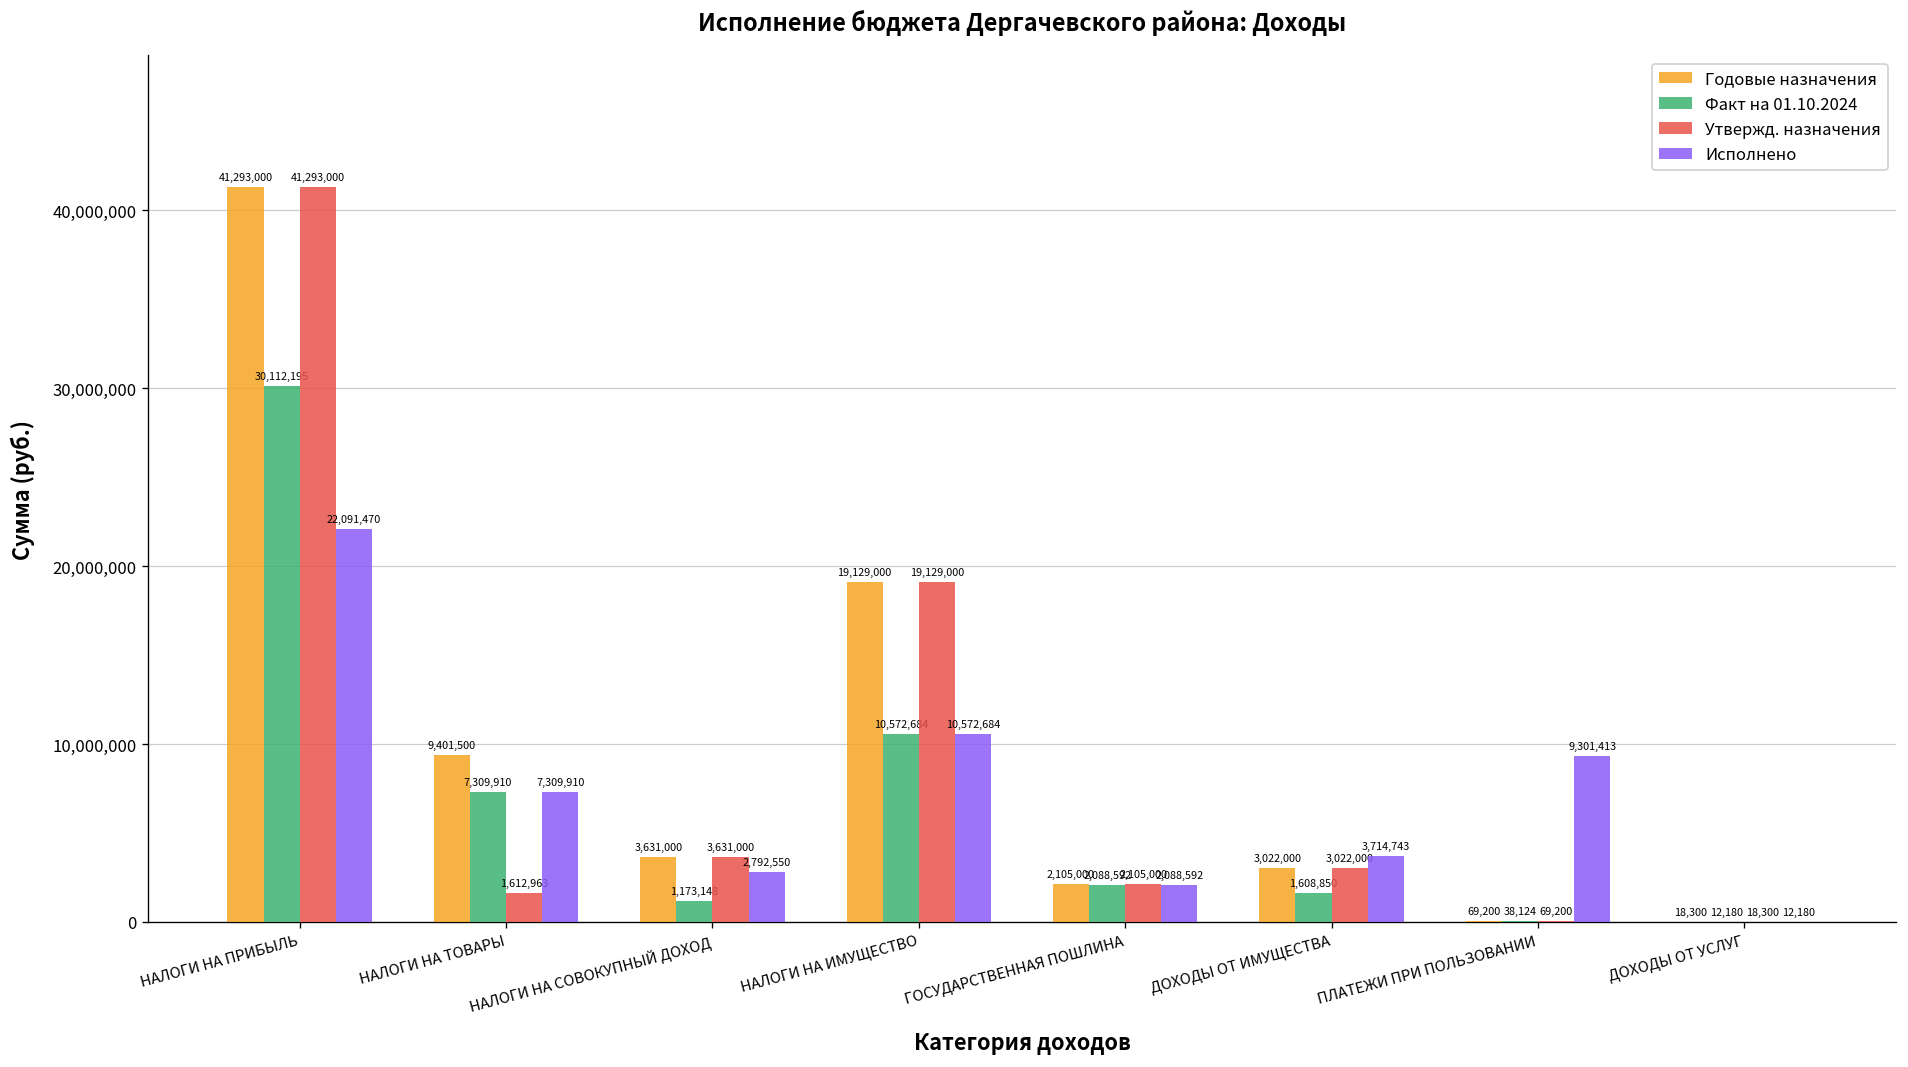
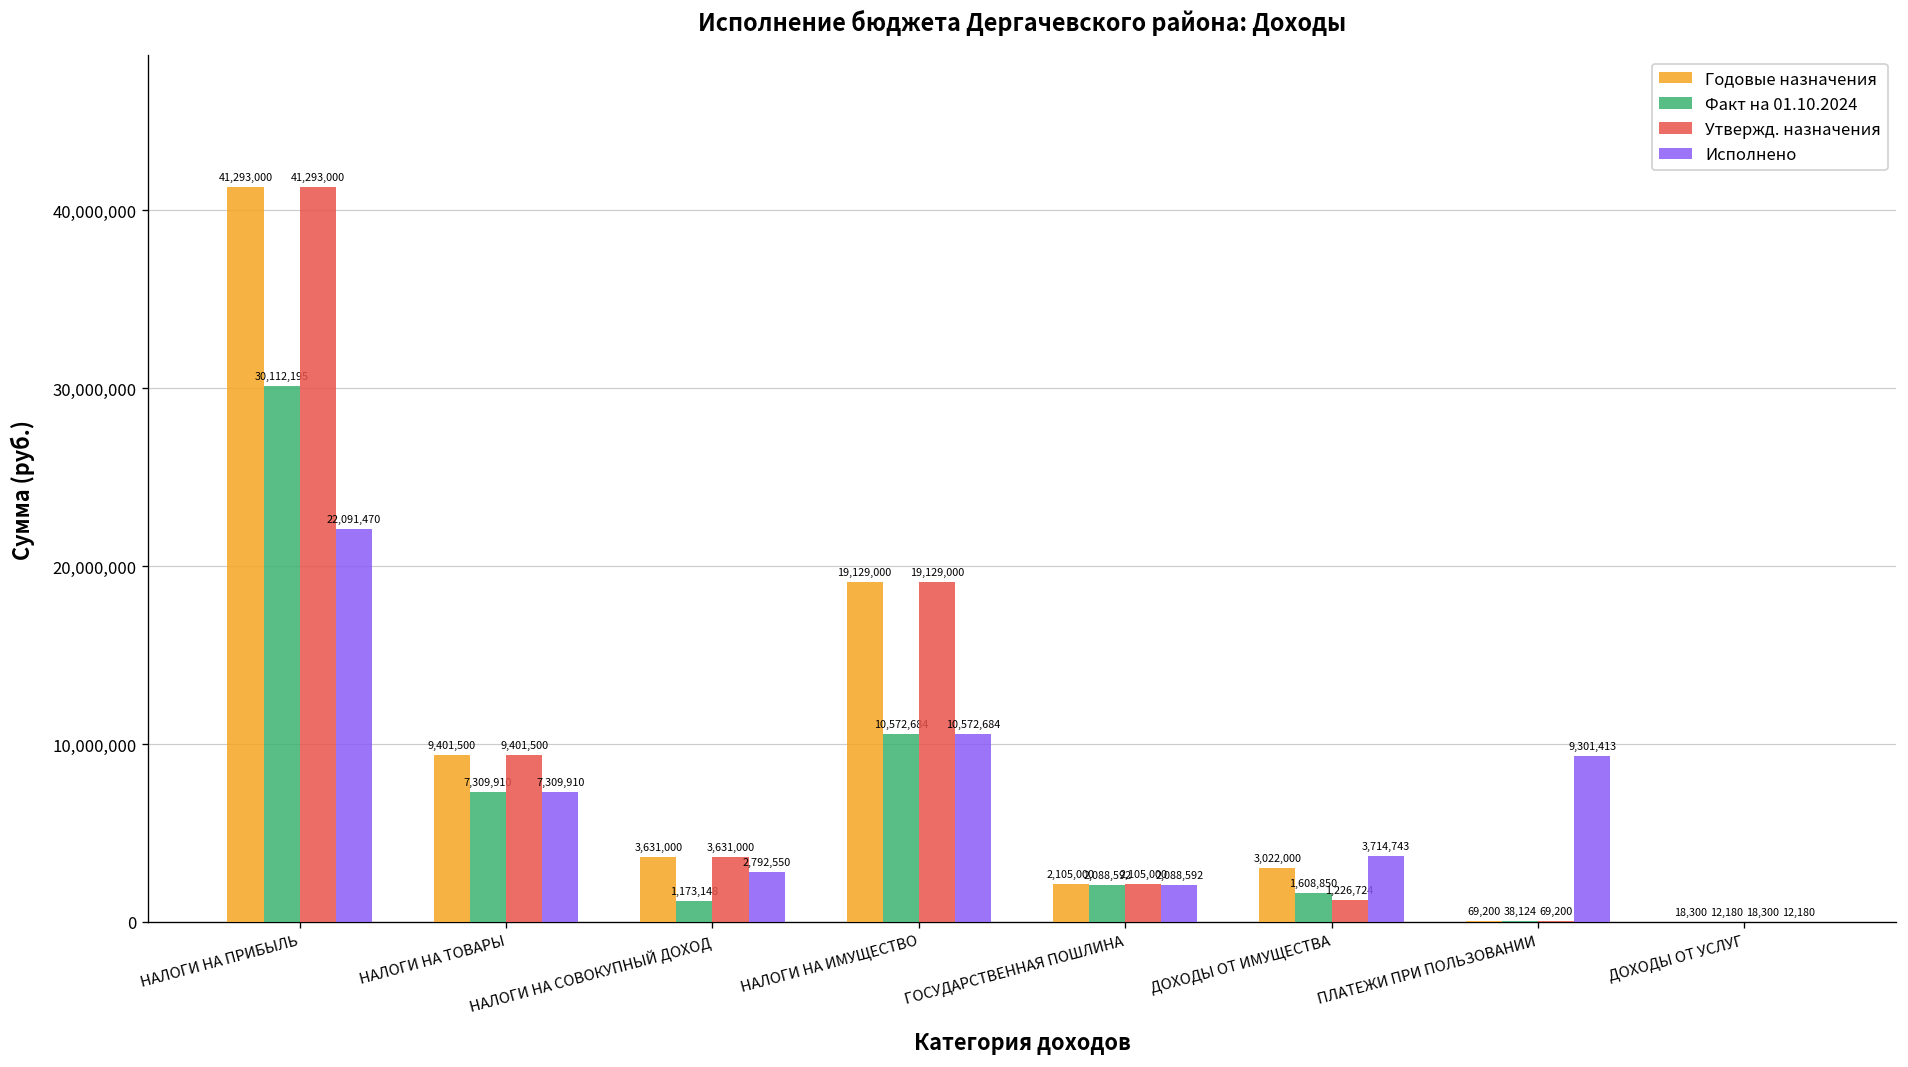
Утвержд. назначения, НАЛОГИ НА ТОВАРЫ: 1,612,963 -> 9,401,500
Утвержд. назначения, ДОХОДЫ ОТ ИМУЩЕСТВА: 3,022,000 -> 1,226,724
